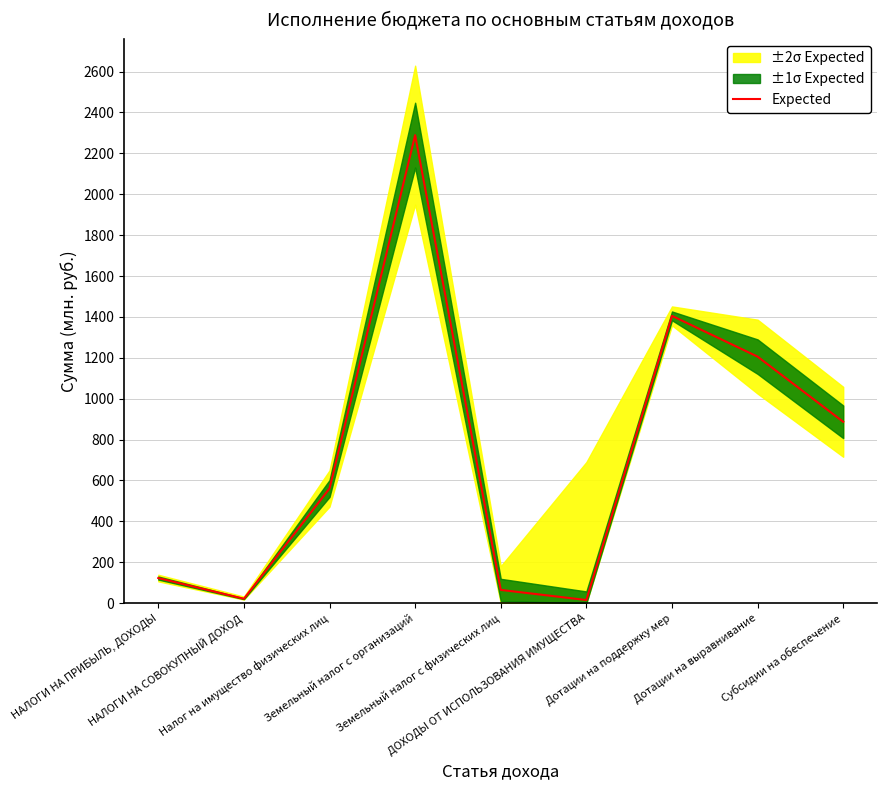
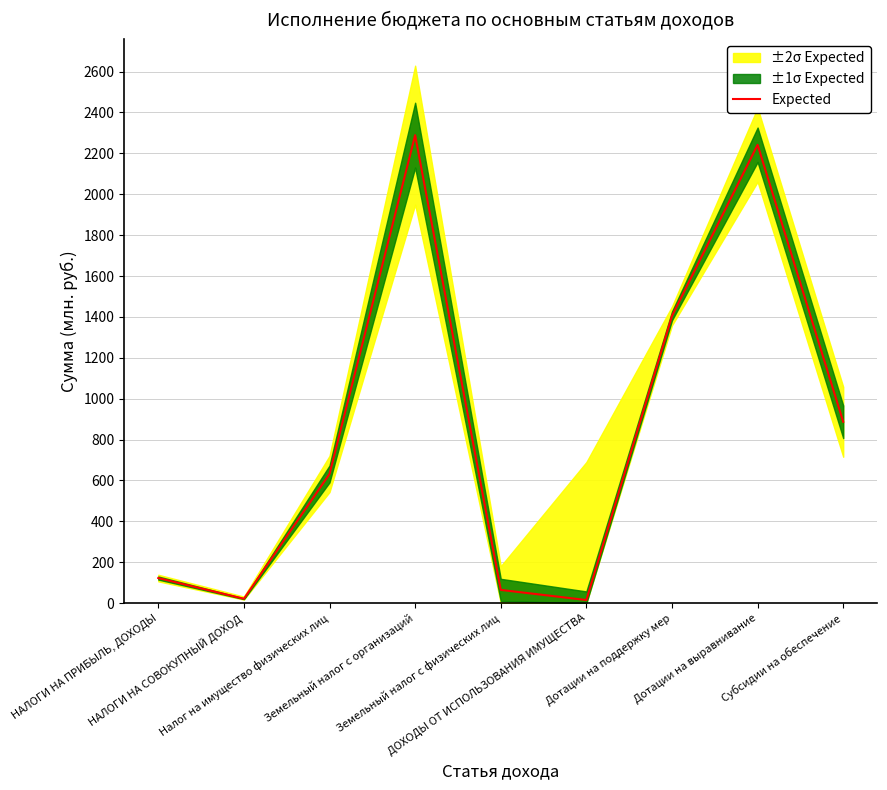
Expected, Налог на имущество физических лиц: 560 -> 630
Expected, Дотации на выравнивание: 1210 -> 2240
